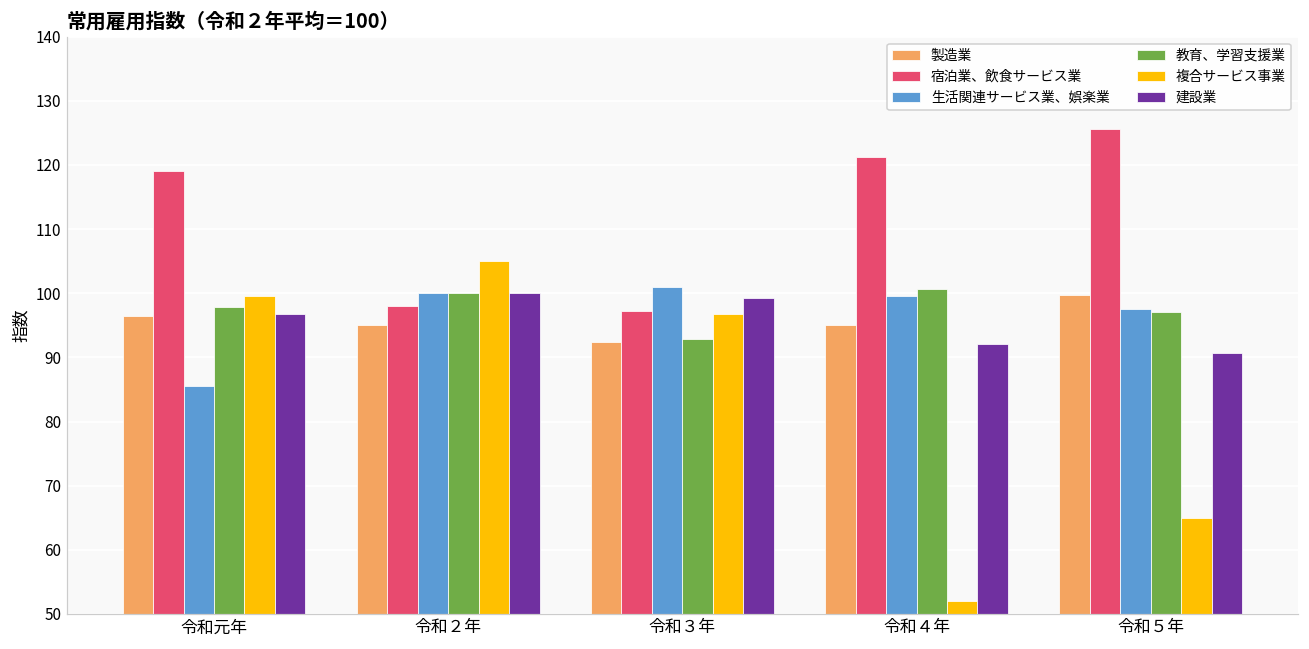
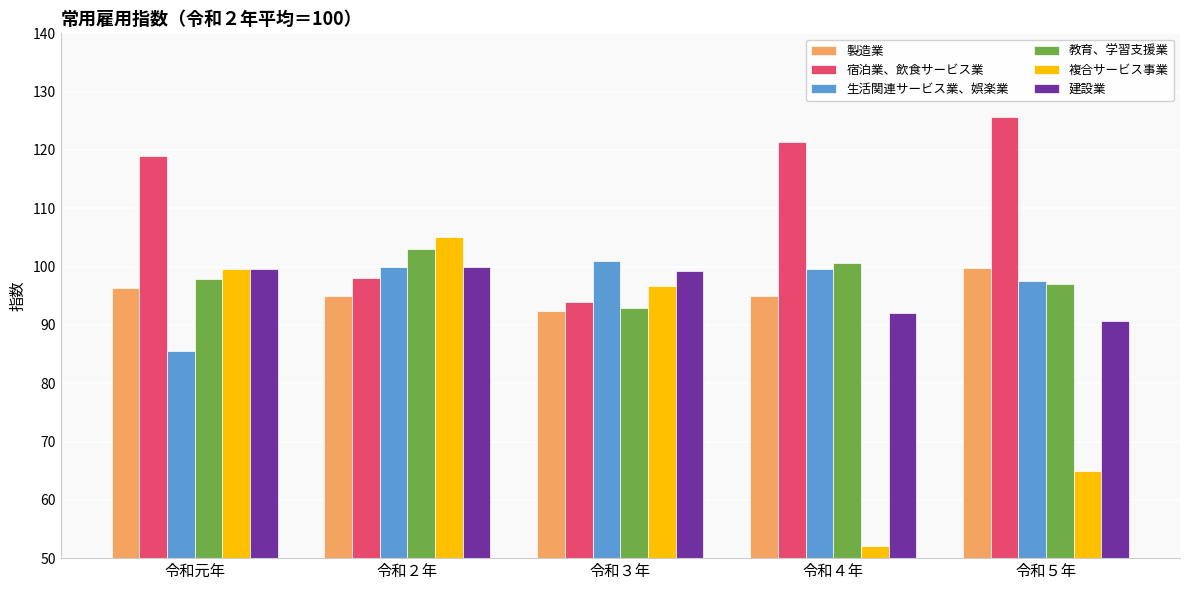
建設業, 令和元年: 97 -> 100
教育、学習支援業, 令和２年: 100 -> 103
宿泊業、飲食サービス業, 令和３年: 97 -> 94
